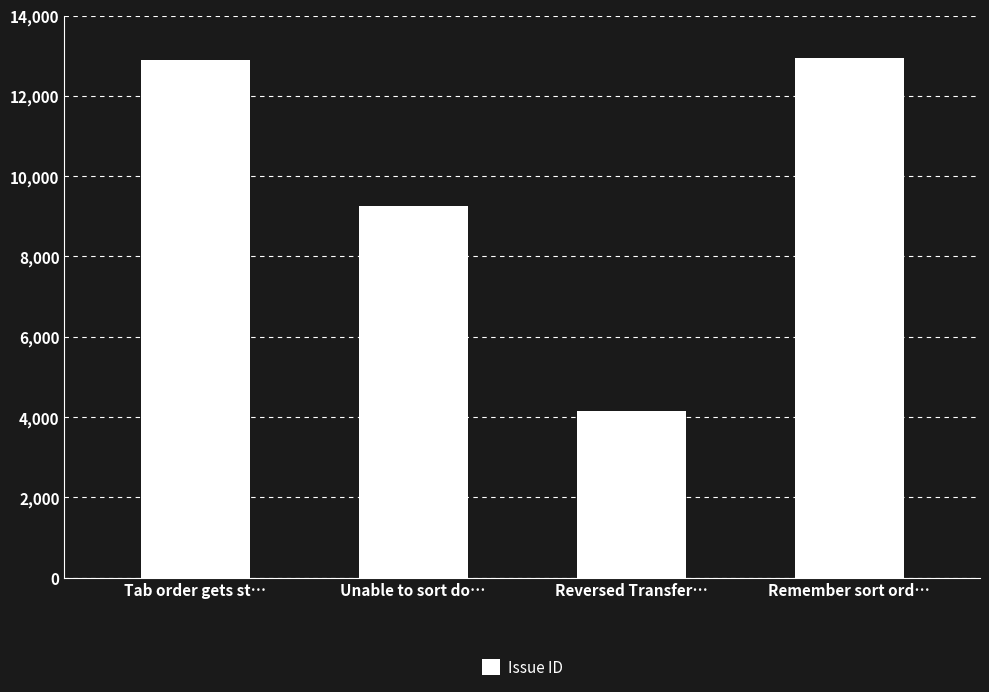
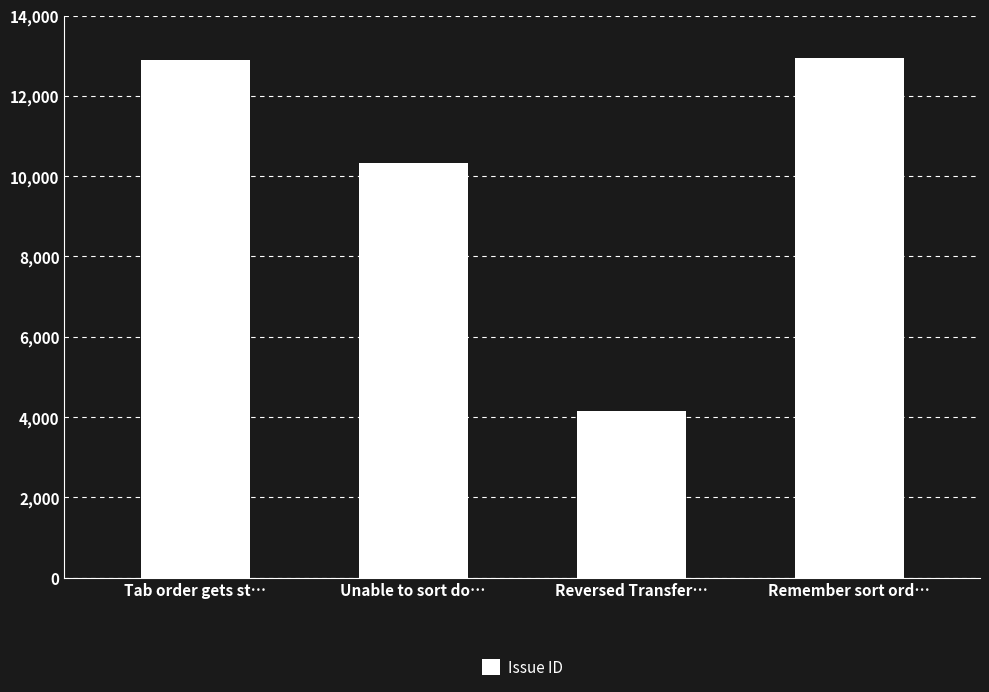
Unable to sort do…: 9,200 -> 10,300
